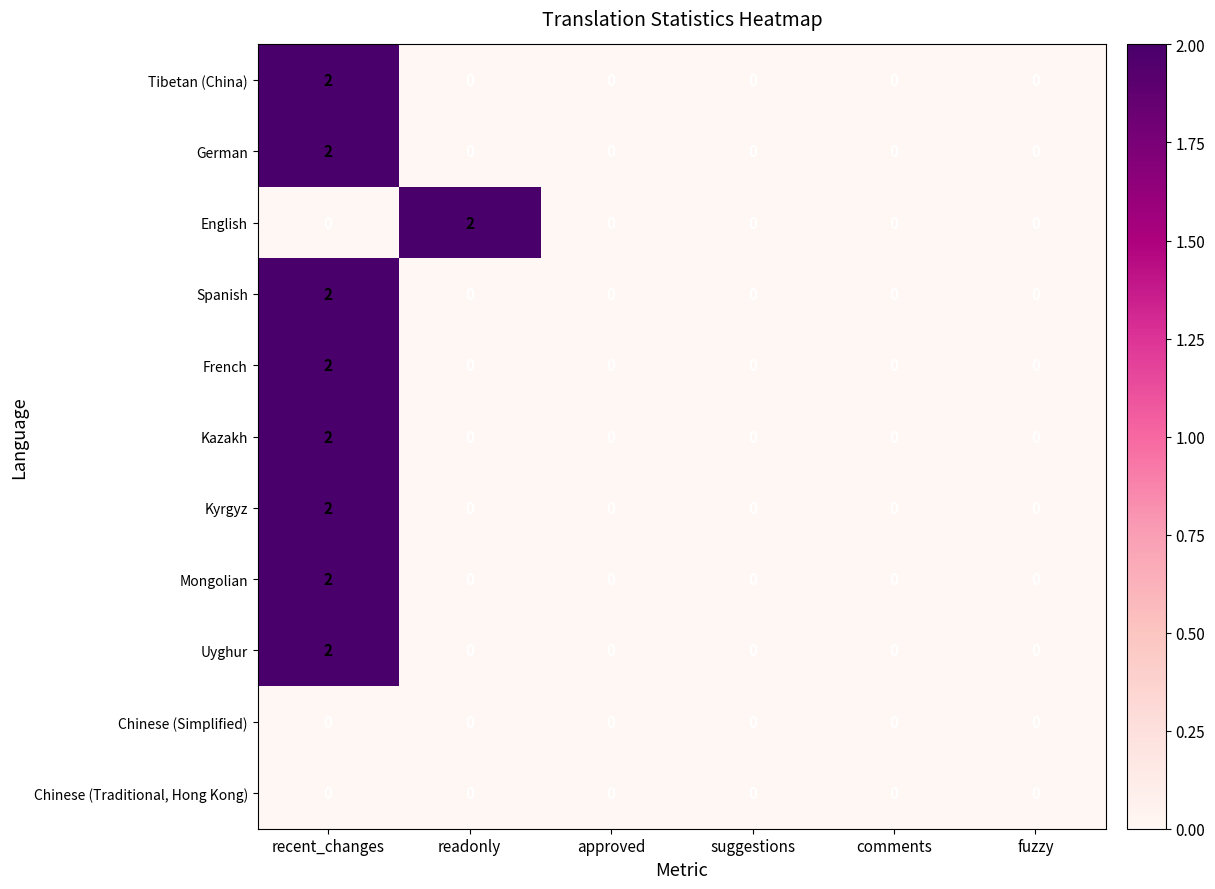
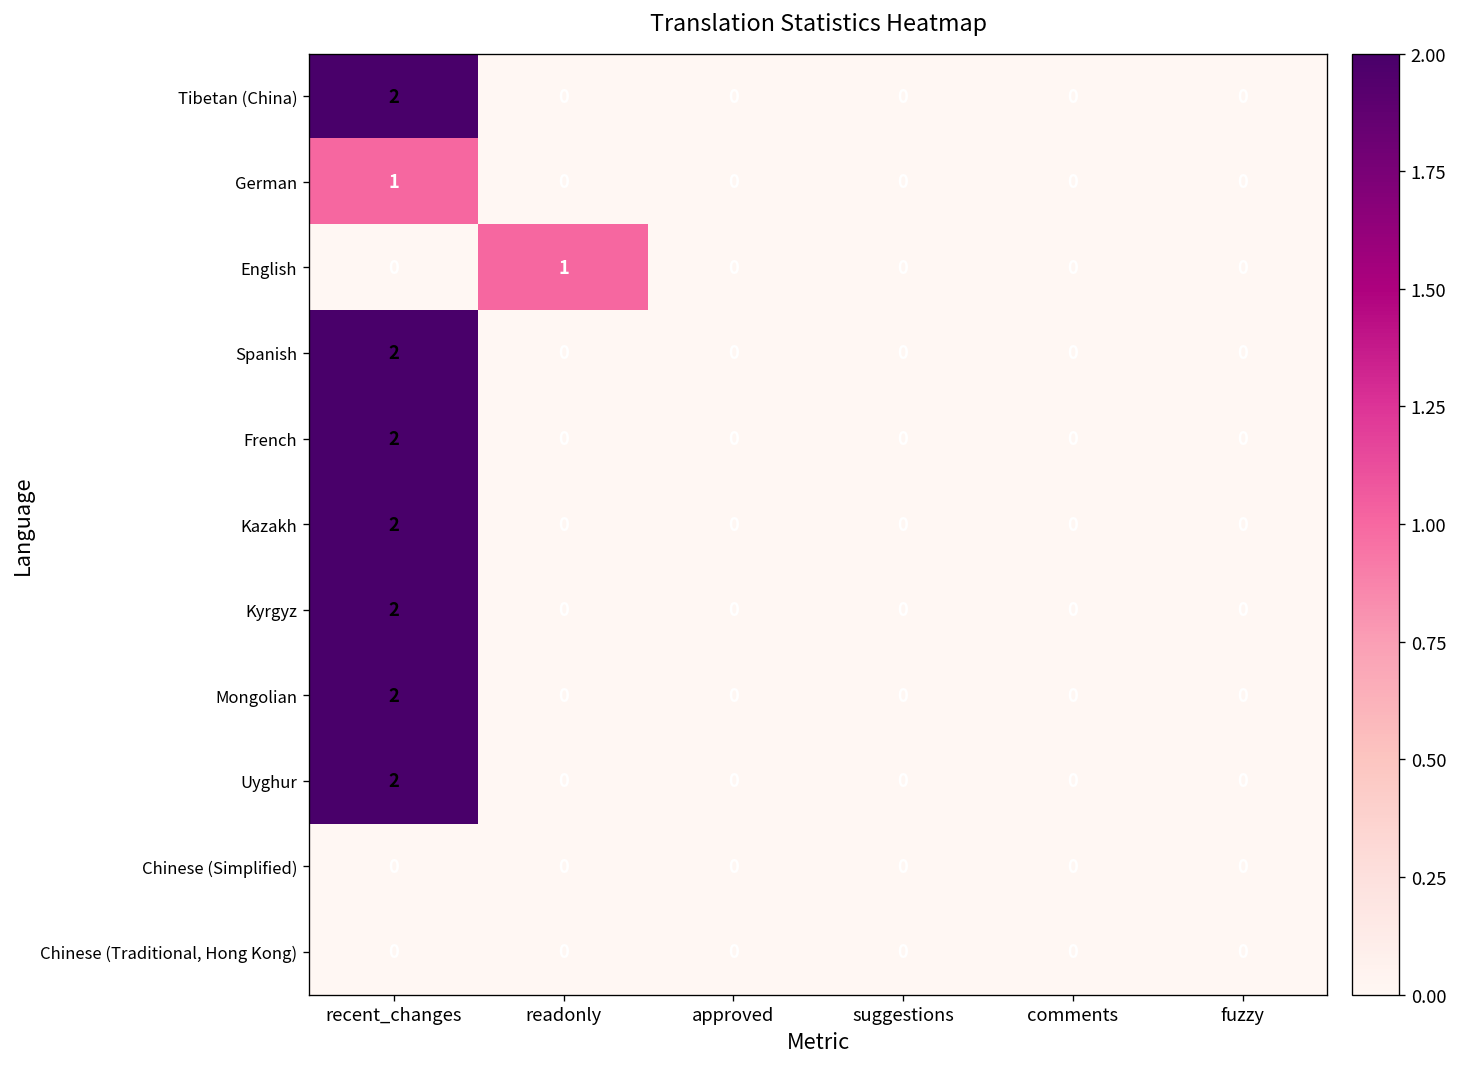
German, recent_changes: 2 -> 1
English, readonly: 2 -> 1
